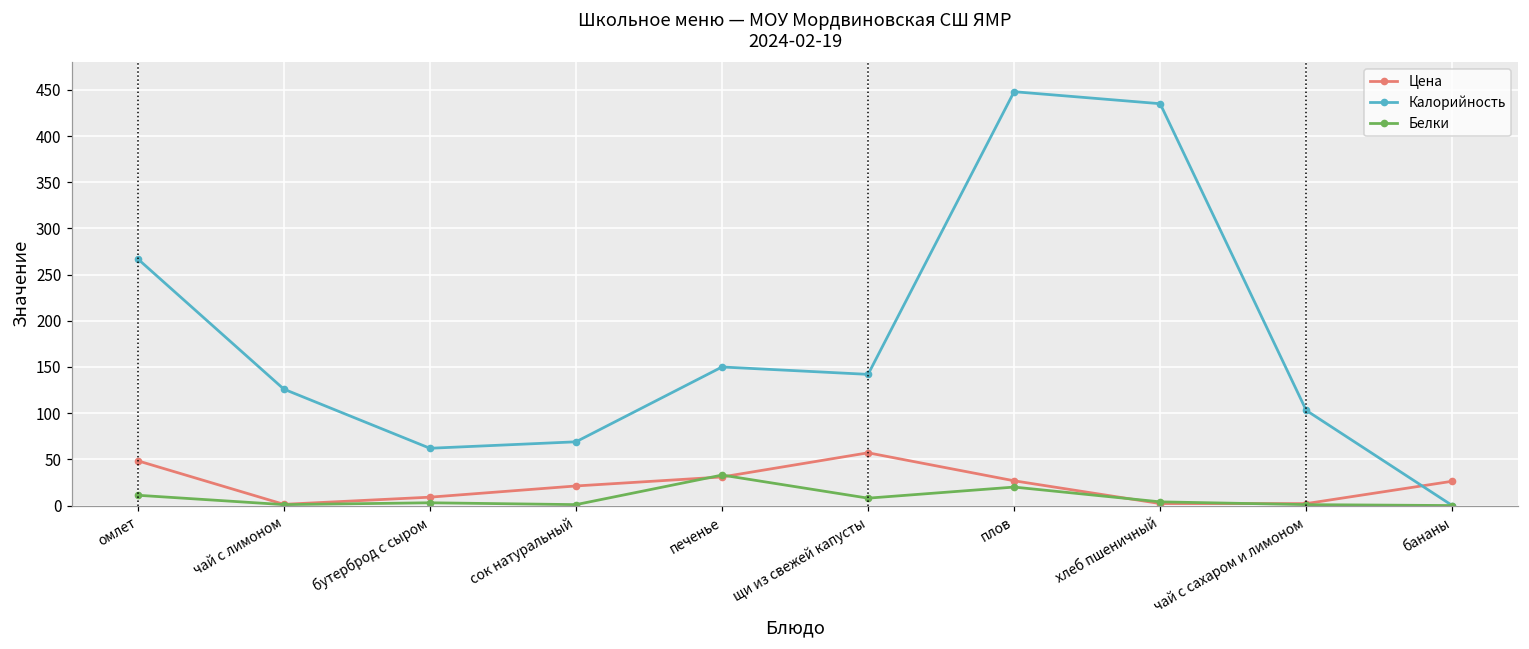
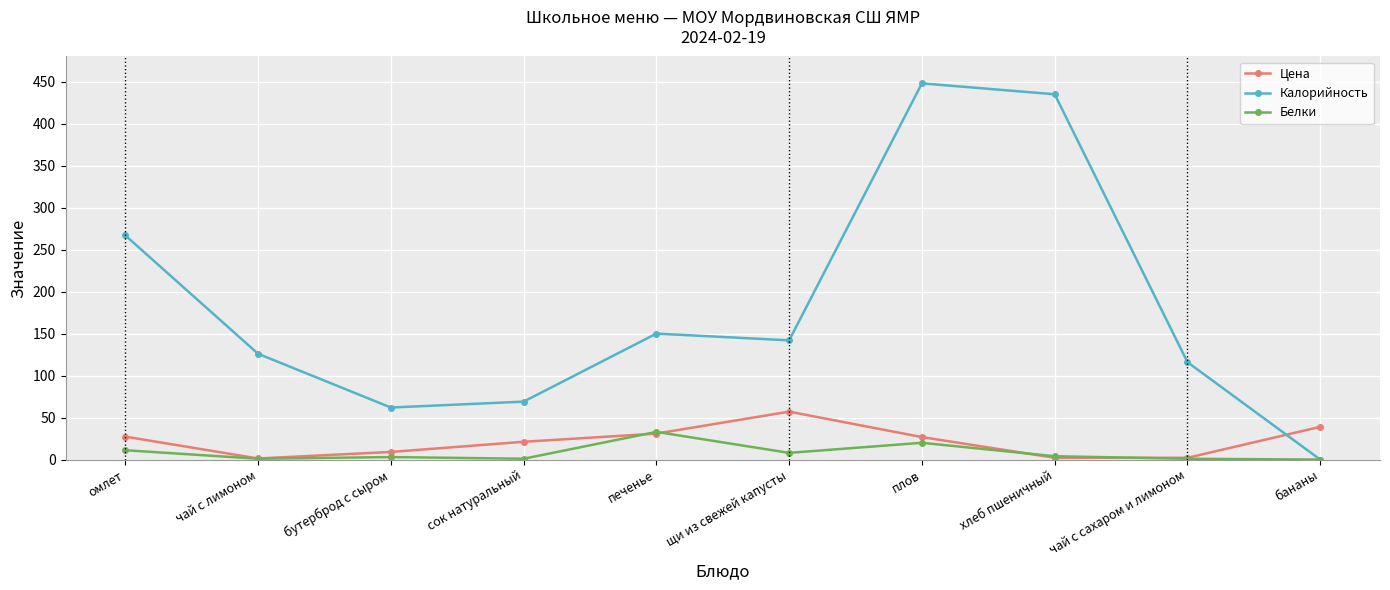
Цена, омлет: 50 -> 30
Калорийность, чай с сахаром и лимоном: 100 -> 120
Цена, бананы: 30 -> 40
